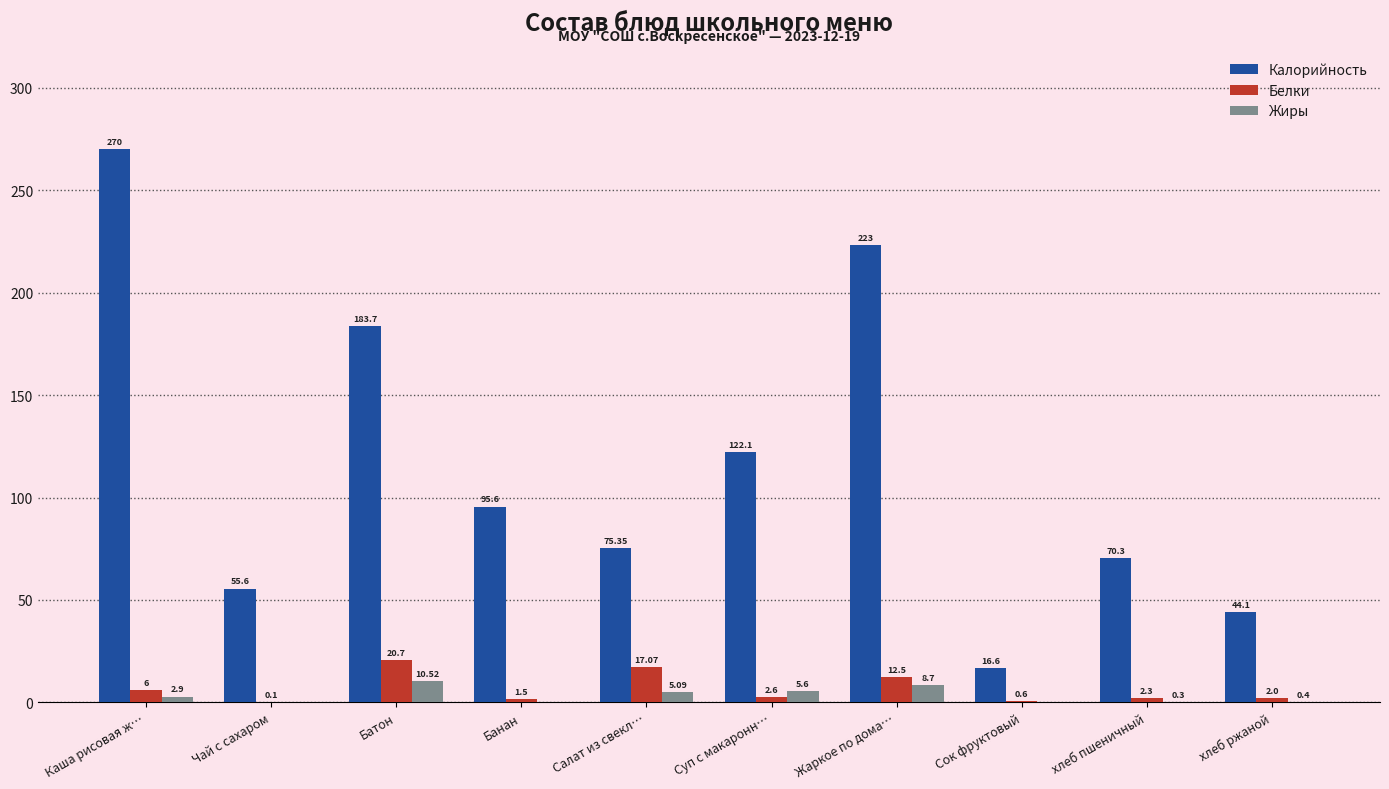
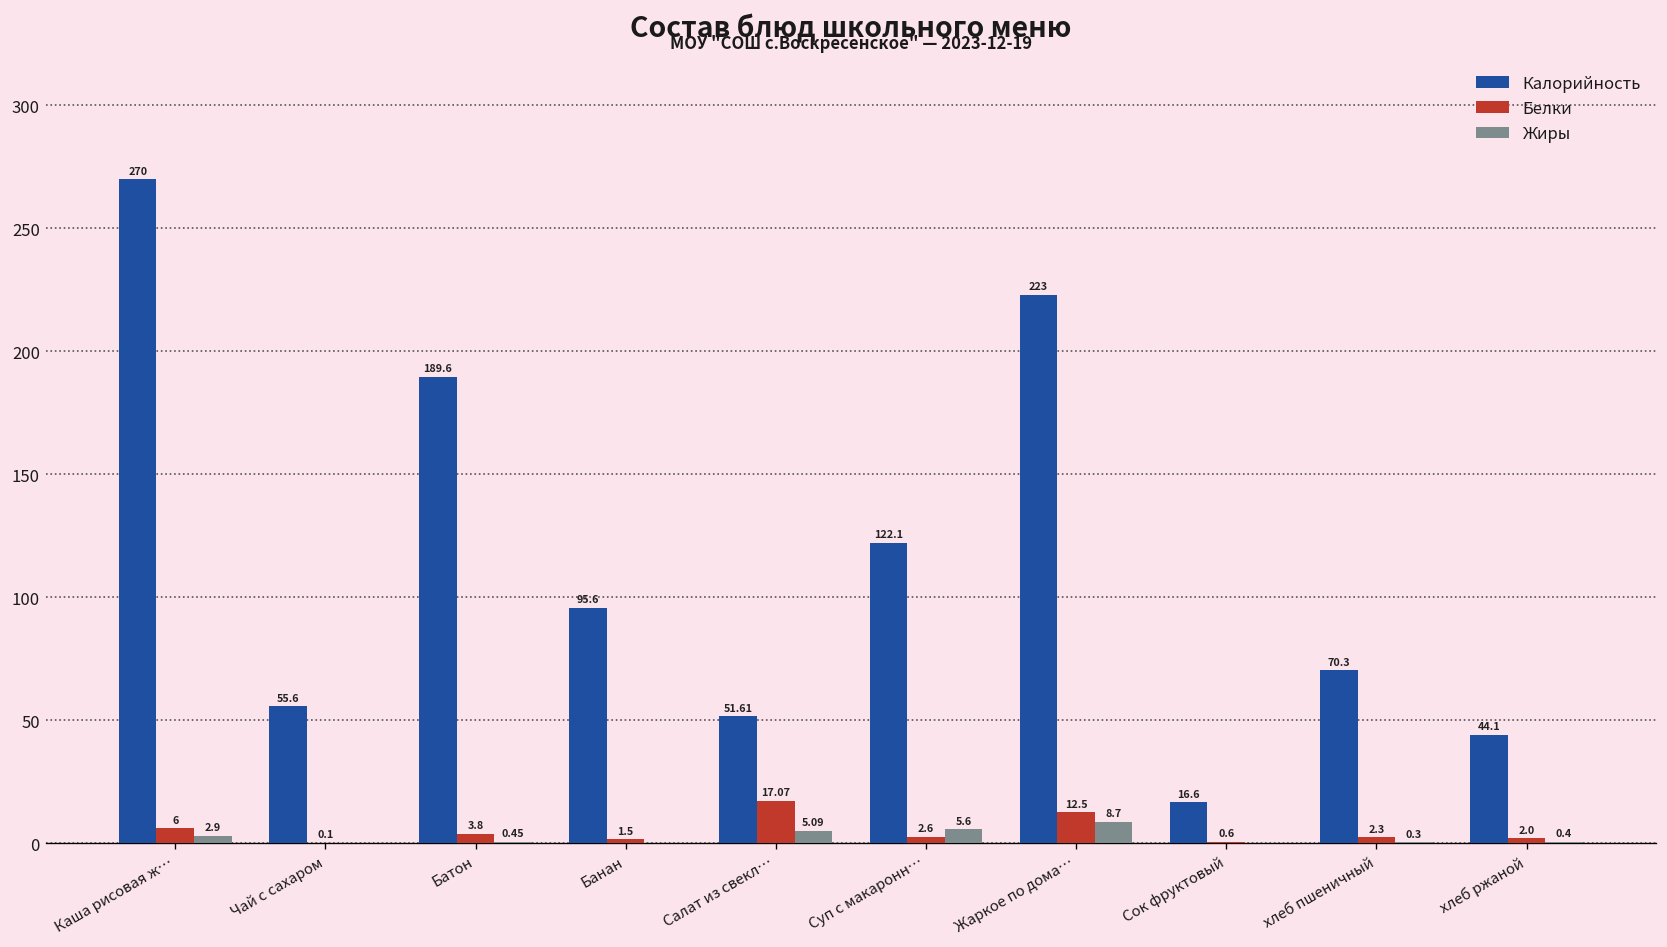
Калорийность, Батон: 183.7 -> 189.6
Белки, Батон: 20.7 -> 3.8
Жиры, Батон: 10.52 -> 0.45
Калорийность, Салат из свекл…: 75.35 -> 51.61
